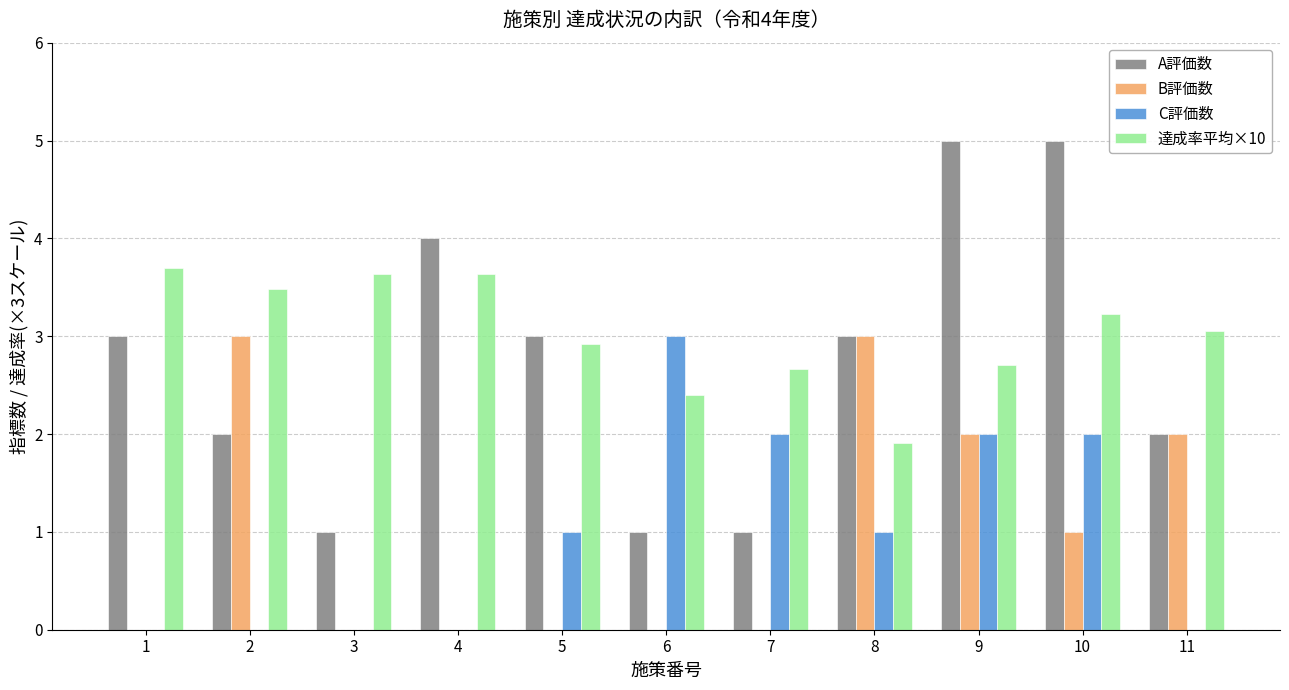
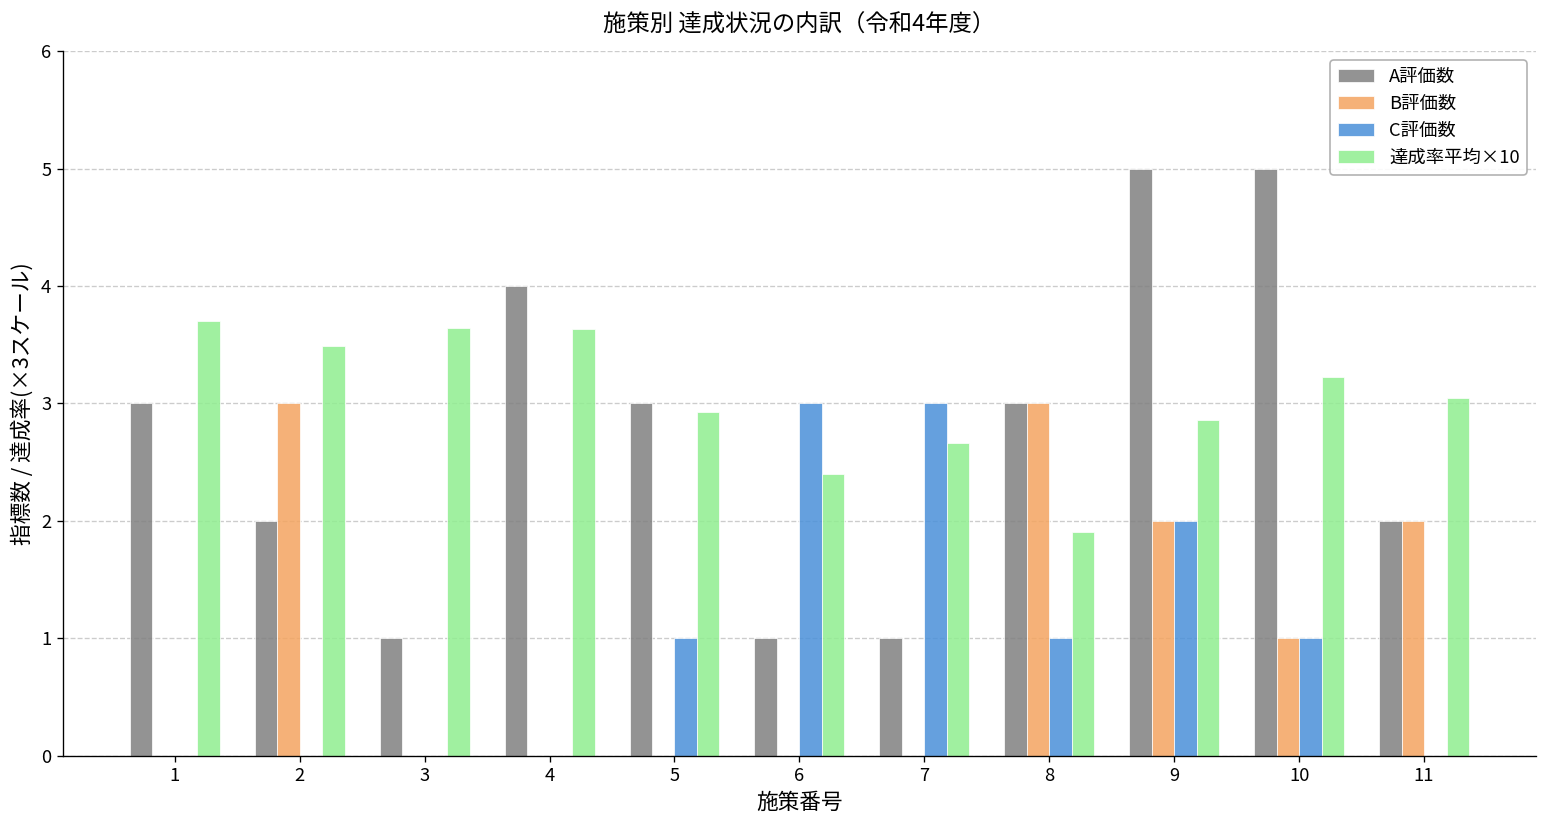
C評価数, 7: 2 -> 3
達成率平均×10, 9: 2.7 -> 2.9
C評価数, 10: 2 -> 1
